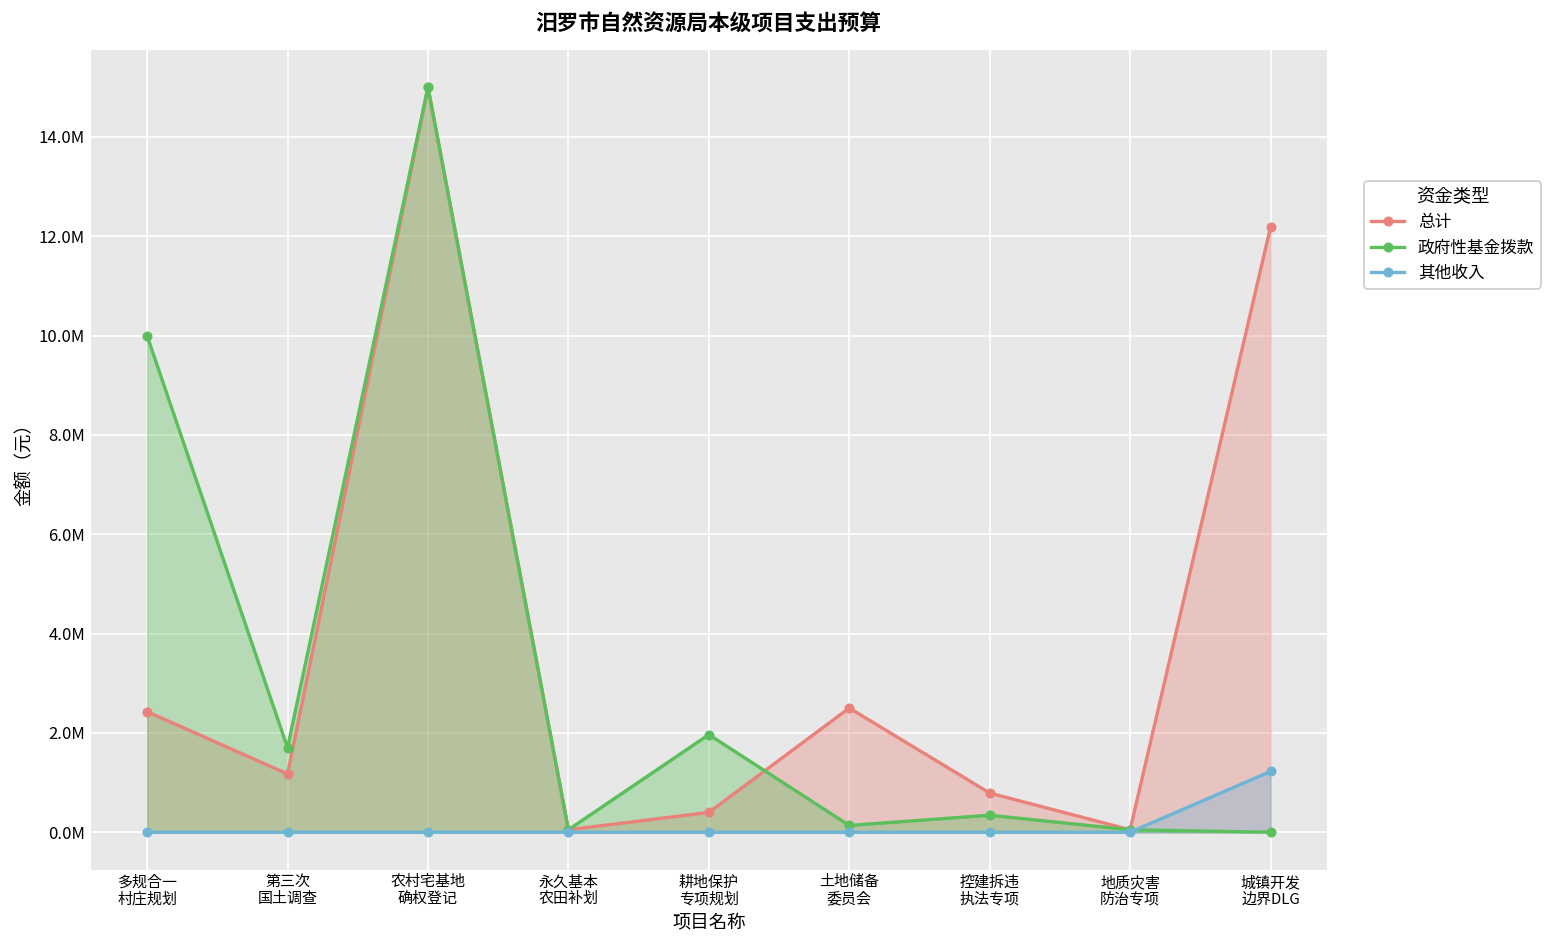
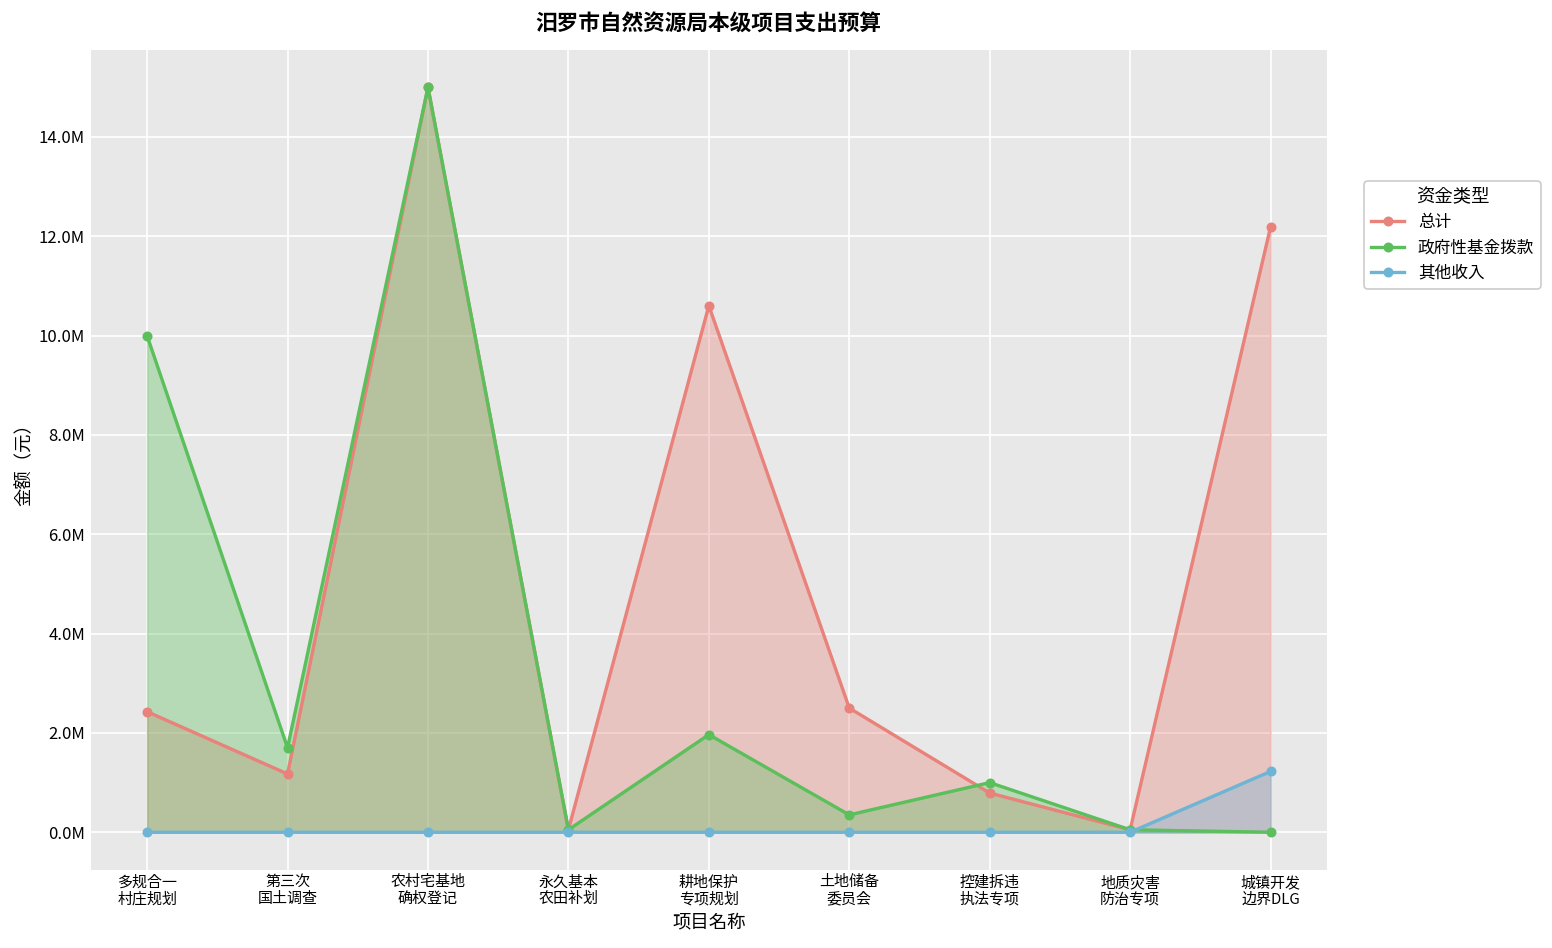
总计, 耕地保护 专项规划: 400000 -> 10600000
政府性基金拨款, 土地储备 委员会: 100000 -> 400000
政府性基金拨款, 控建拆违 执法专项: 300000 -> 1000000
